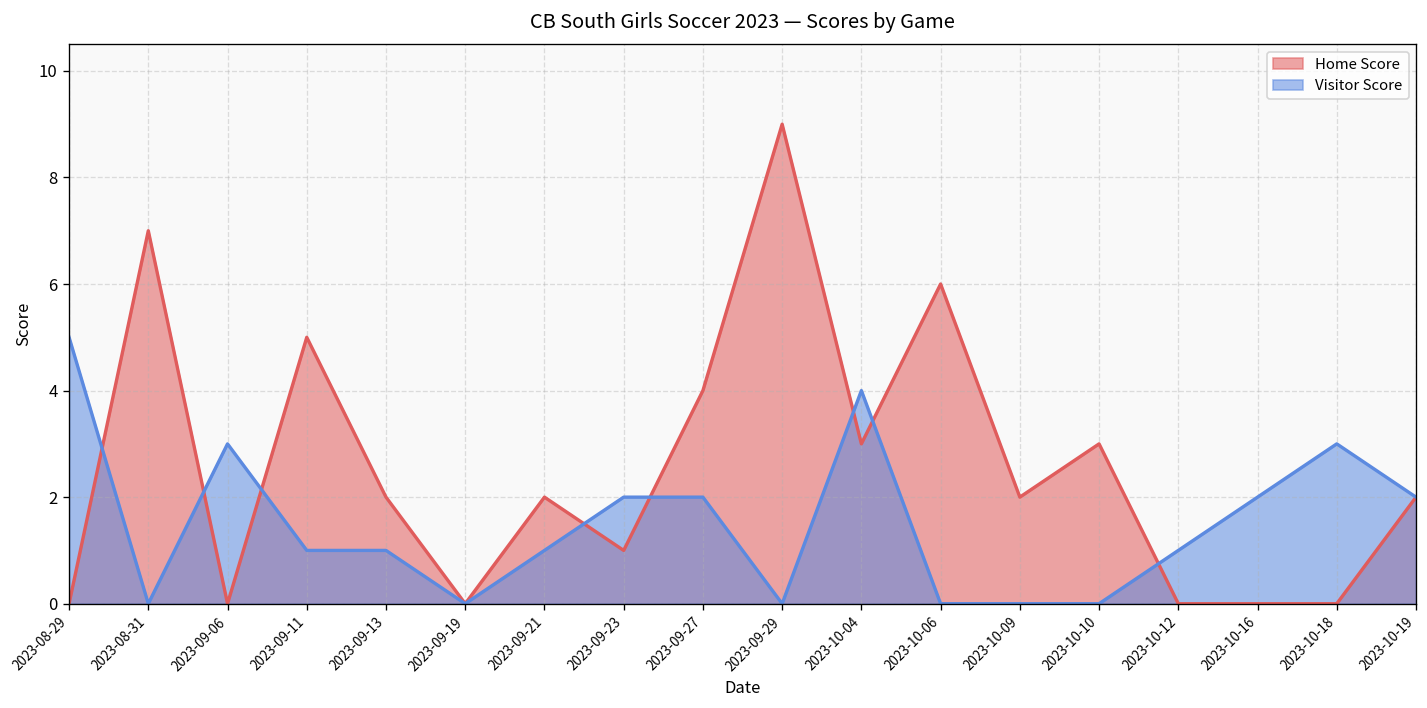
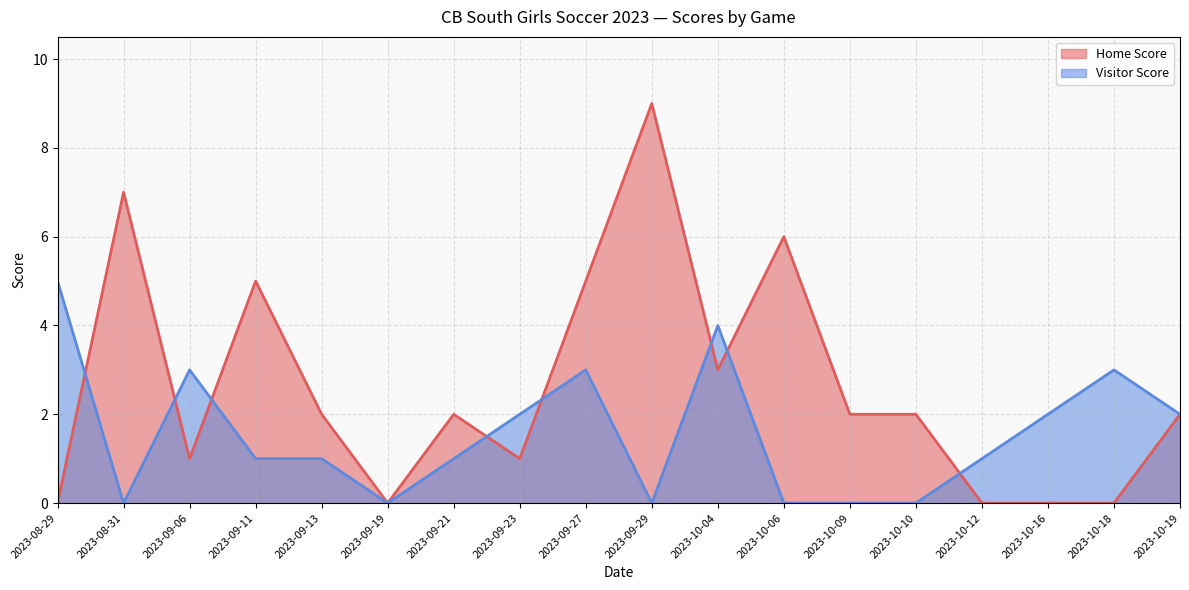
Home Score, 2023-09-06: 0 -> 1
Home Score, 2023-09-27: 4 -> 5
Visitor Score, 2023-09-27: 2 -> 3
Home Score, 2023-10-10: 3 -> 2
